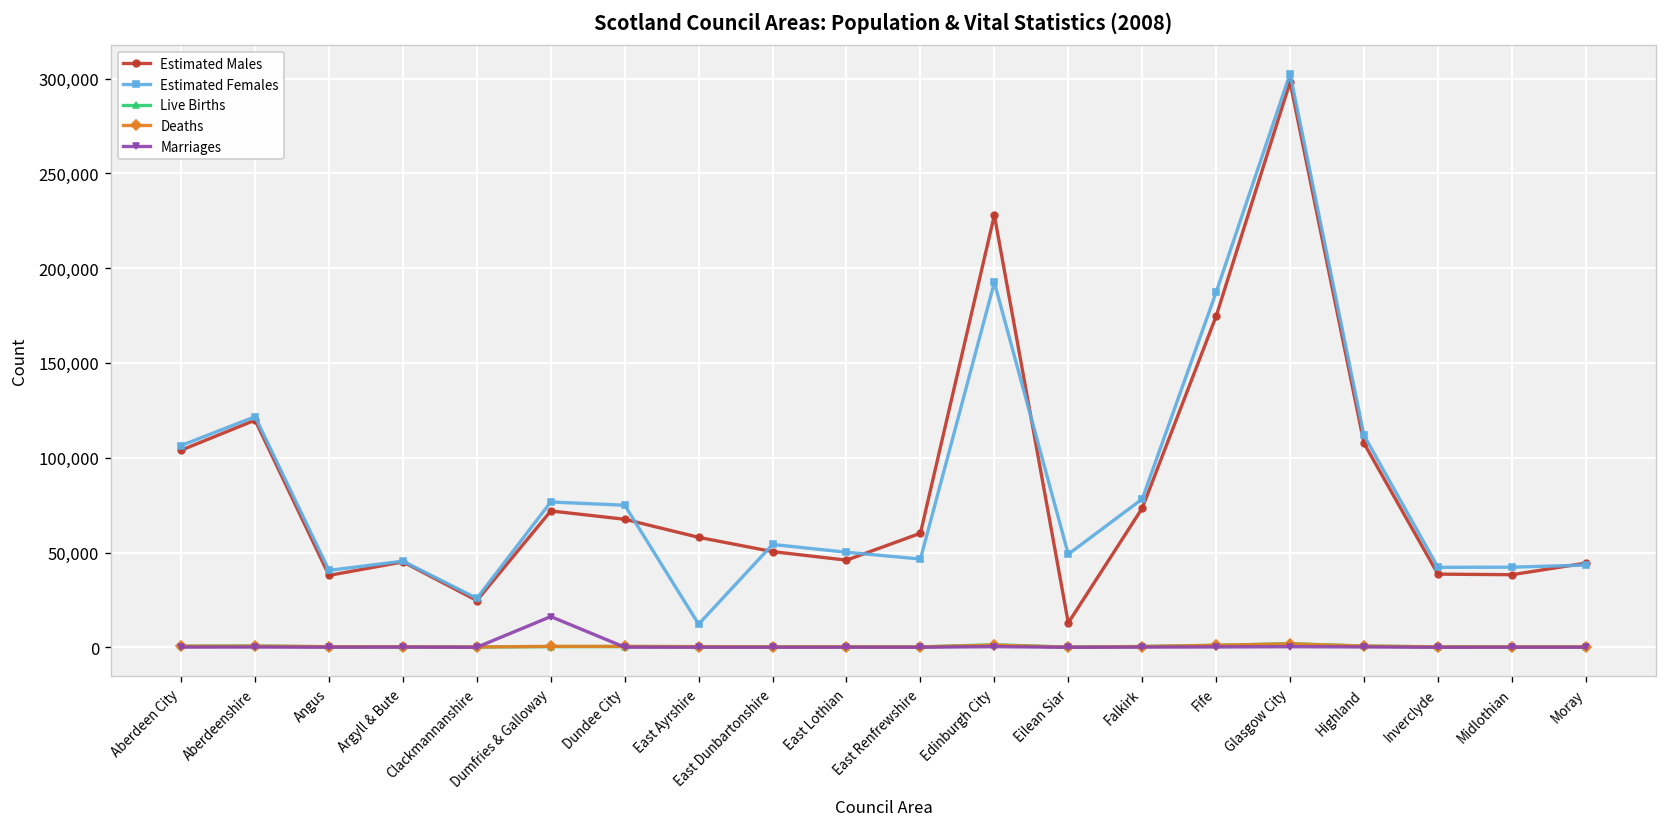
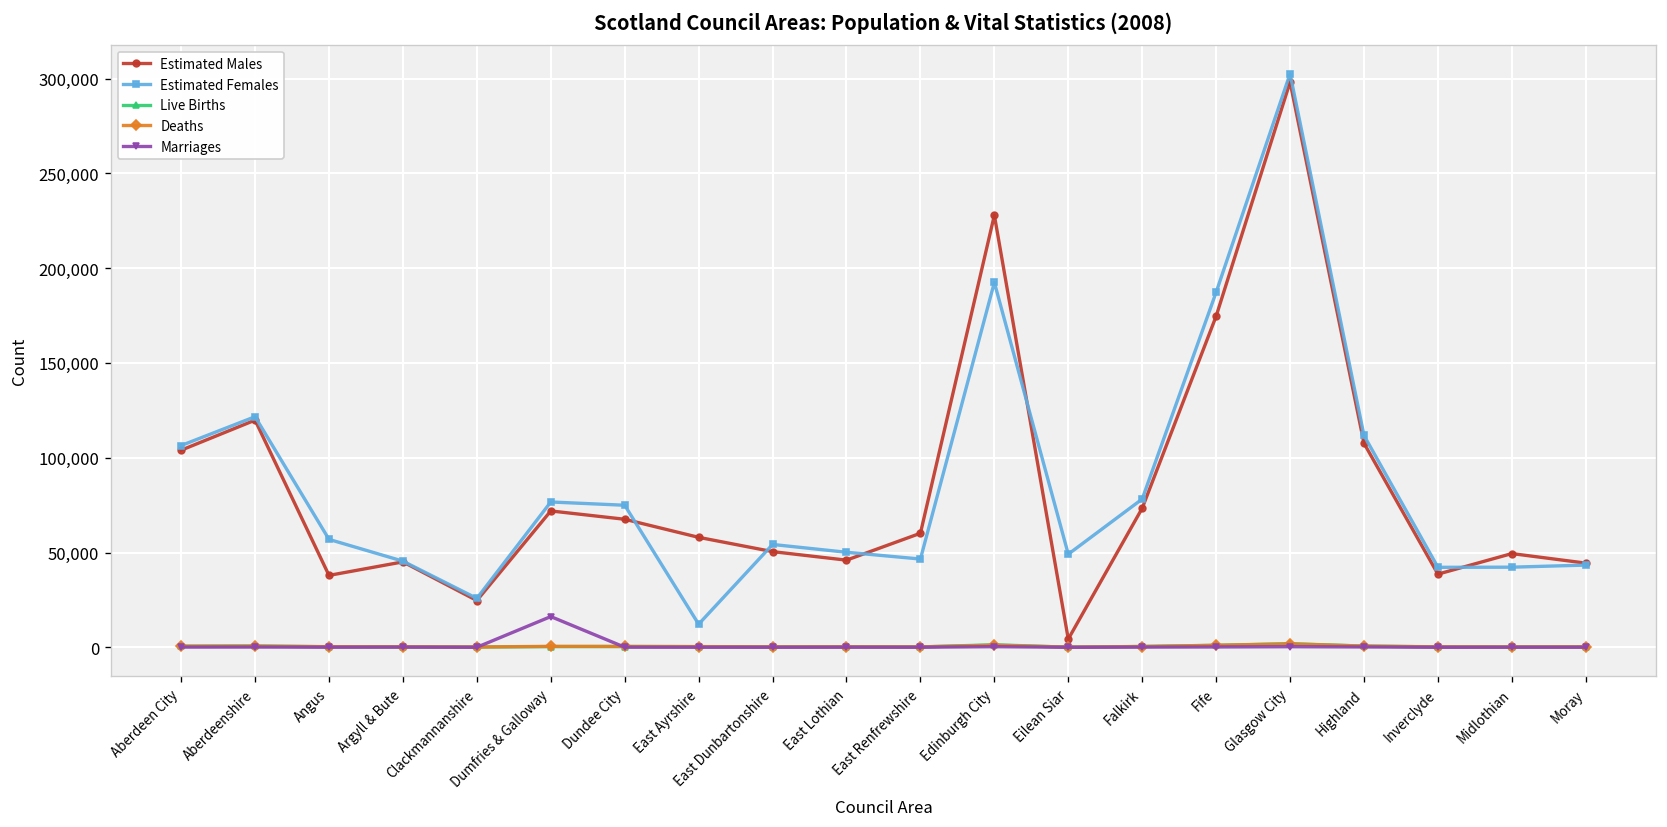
Estimated Females, Angus: 41,000 -> 57,000
Estimated Males, Eilean Siar: 13,000 -> 4,000
Estimated Males, Midlothian: 38,000 -> 49,000
